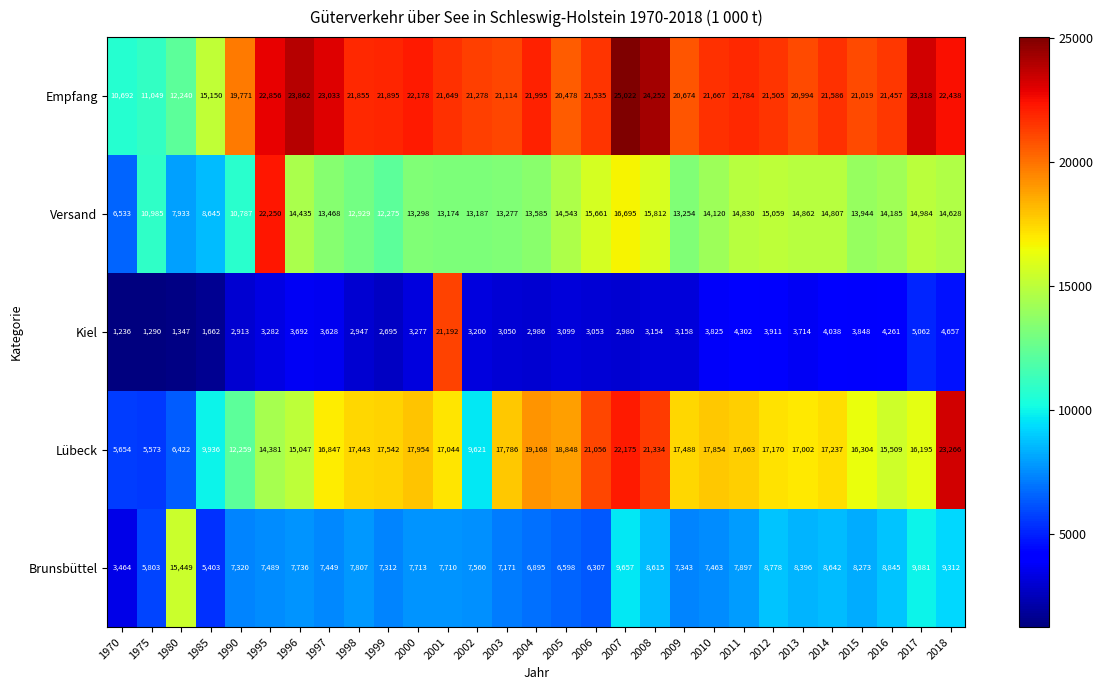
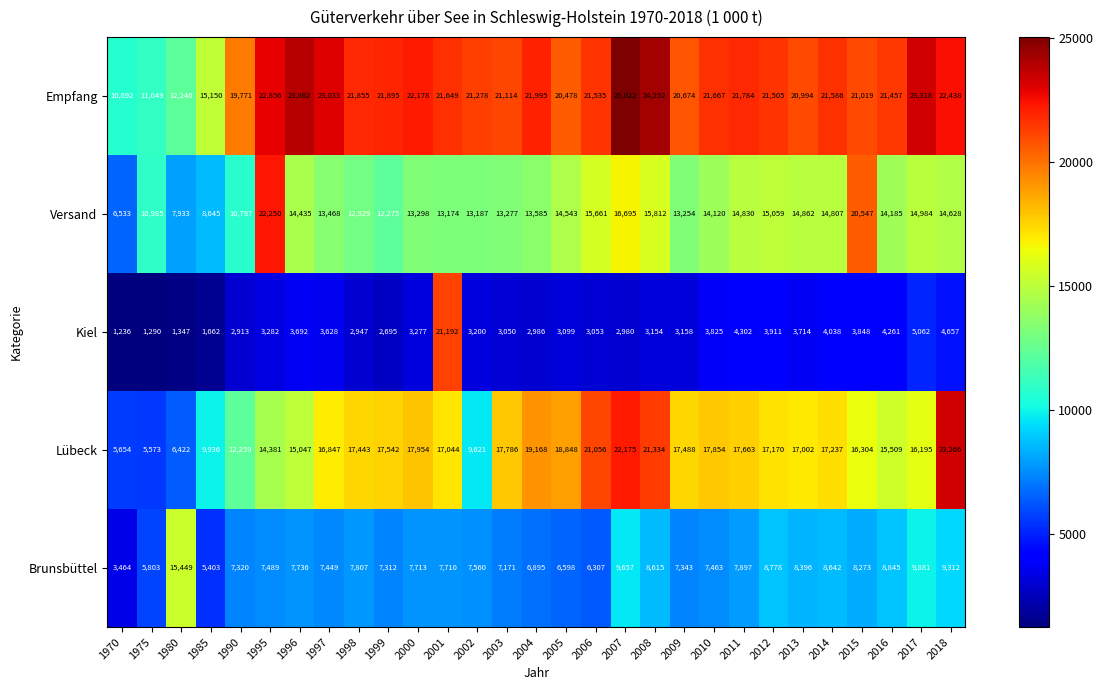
Versand, 2015: 13,944 -> 20,547
